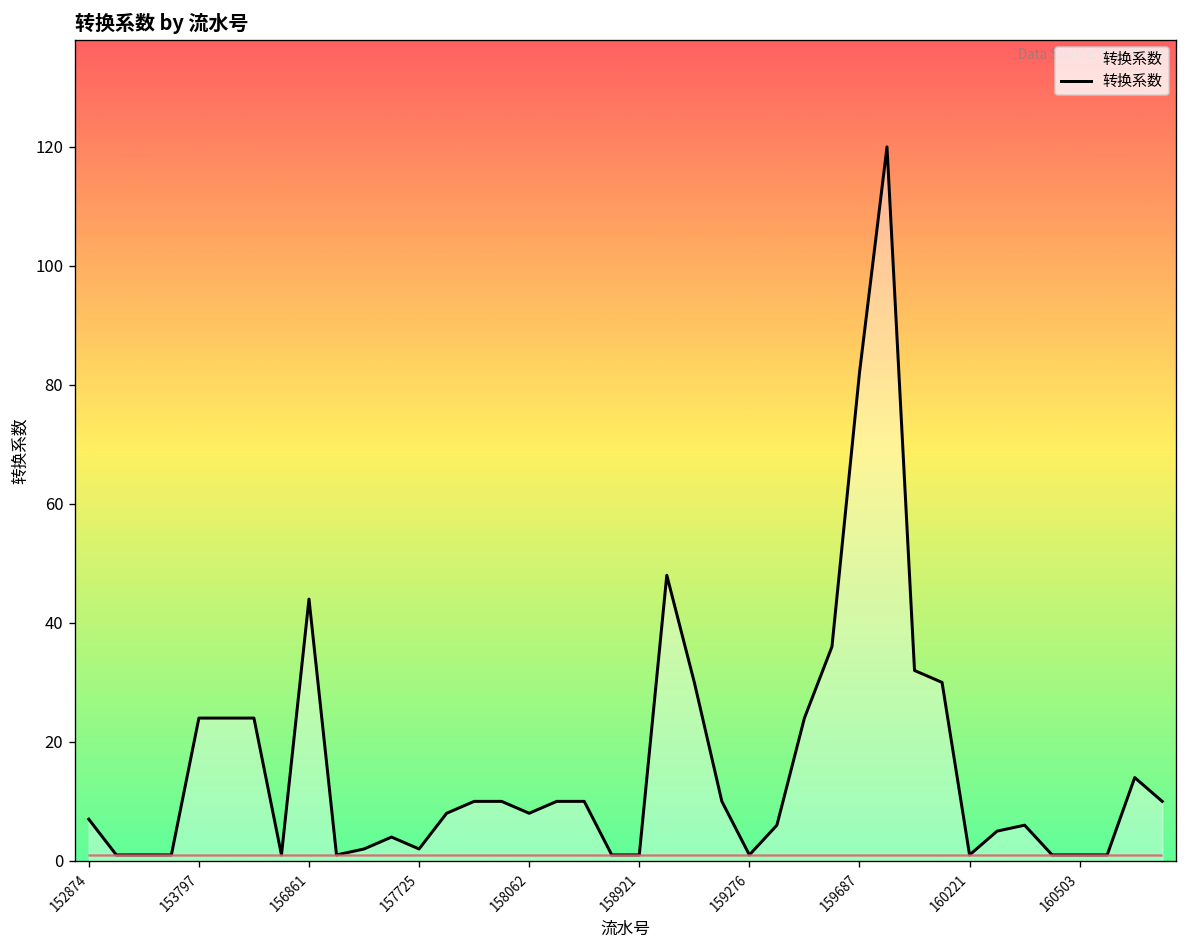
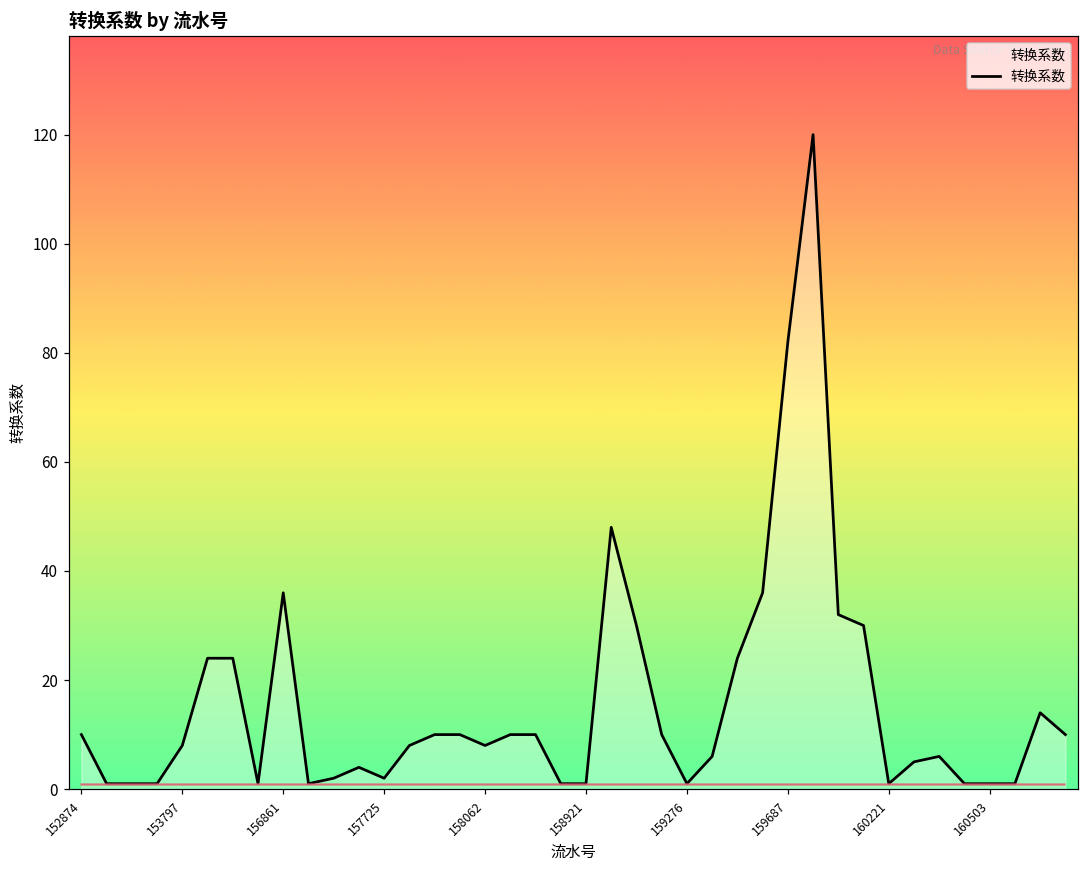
转换系数, 152874: 7 -> 10
转换系数, 153797: 24 -> 8
转换系数, 156861: 44 -> 36
